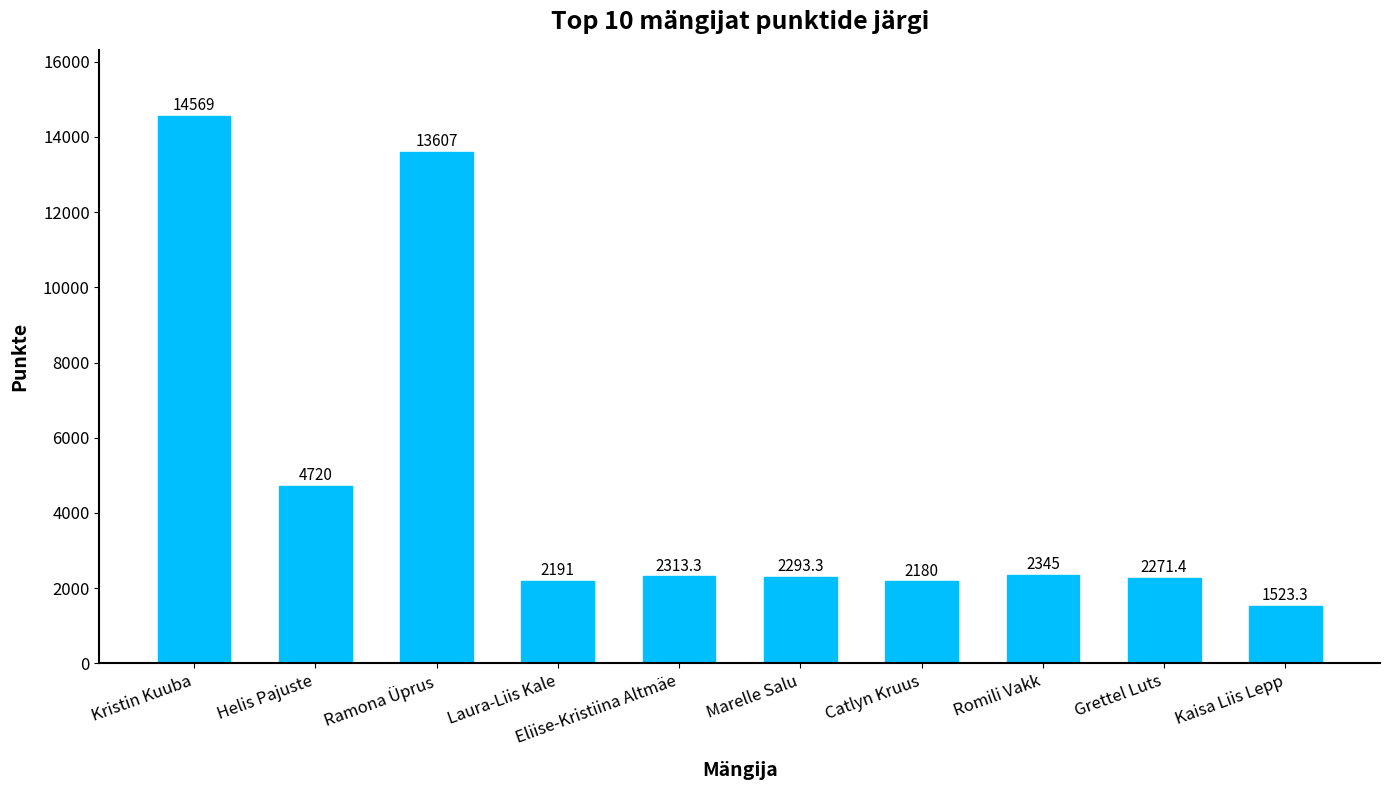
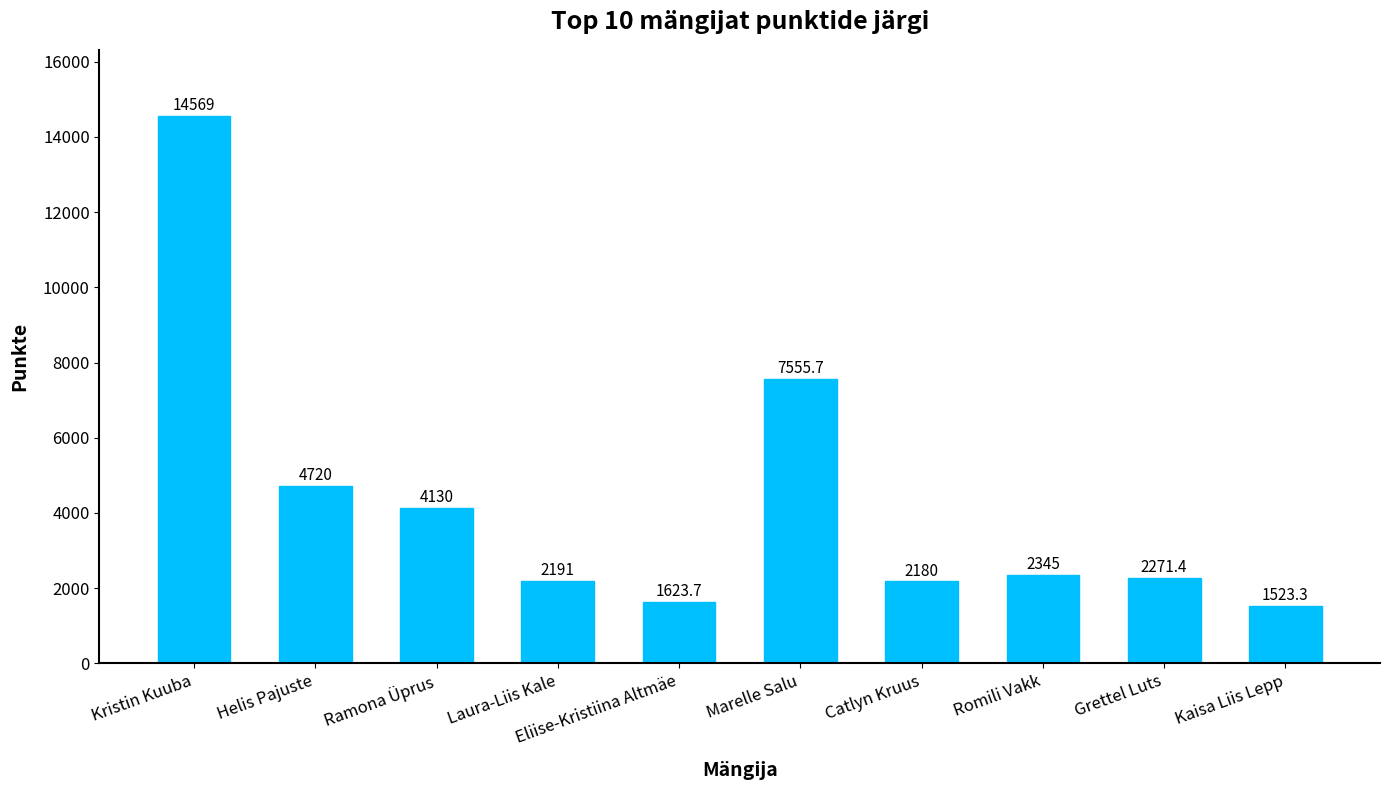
Ramona Üprus: 13607 -> 4130
Eliise-Kristiina Altmäe: 2313.3 -> 1623.7
Marelle Salu: 2293.3 -> 7555.7
